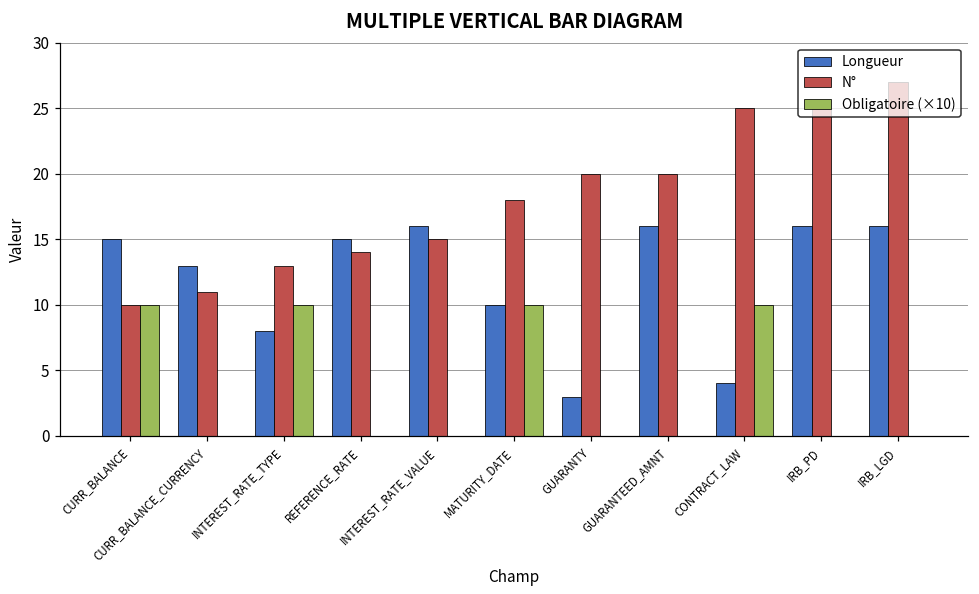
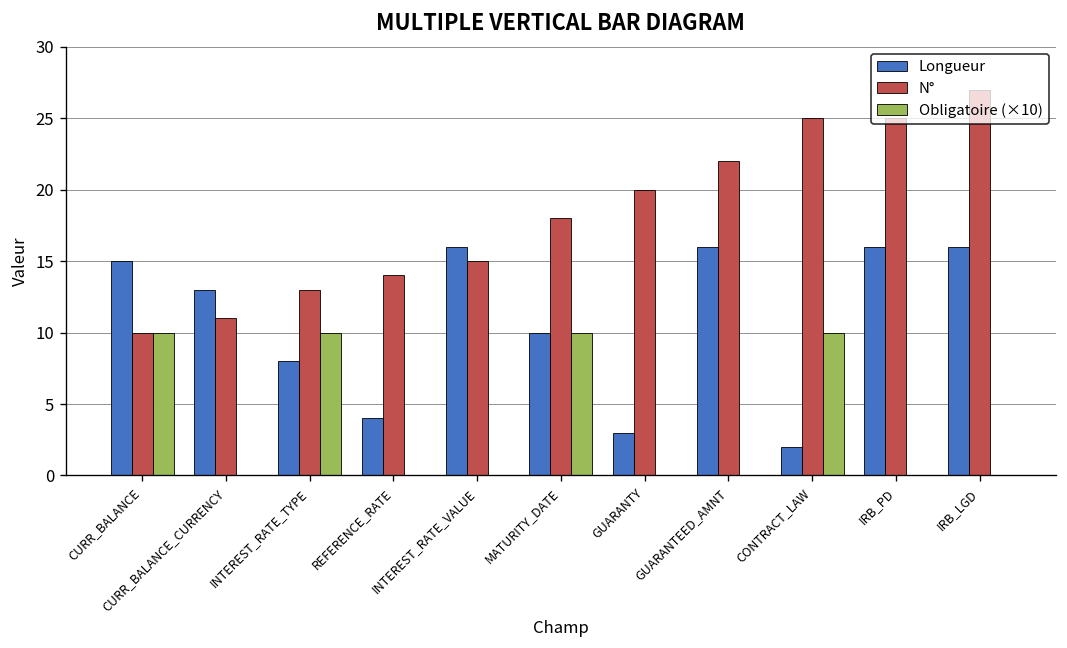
Longueur, REFERENCE_RATE: 15 -> 4
N°, GUARANTEED_AMNT: 20 -> 22
Longueur, CONTRACT_LAW: 4 -> 2
